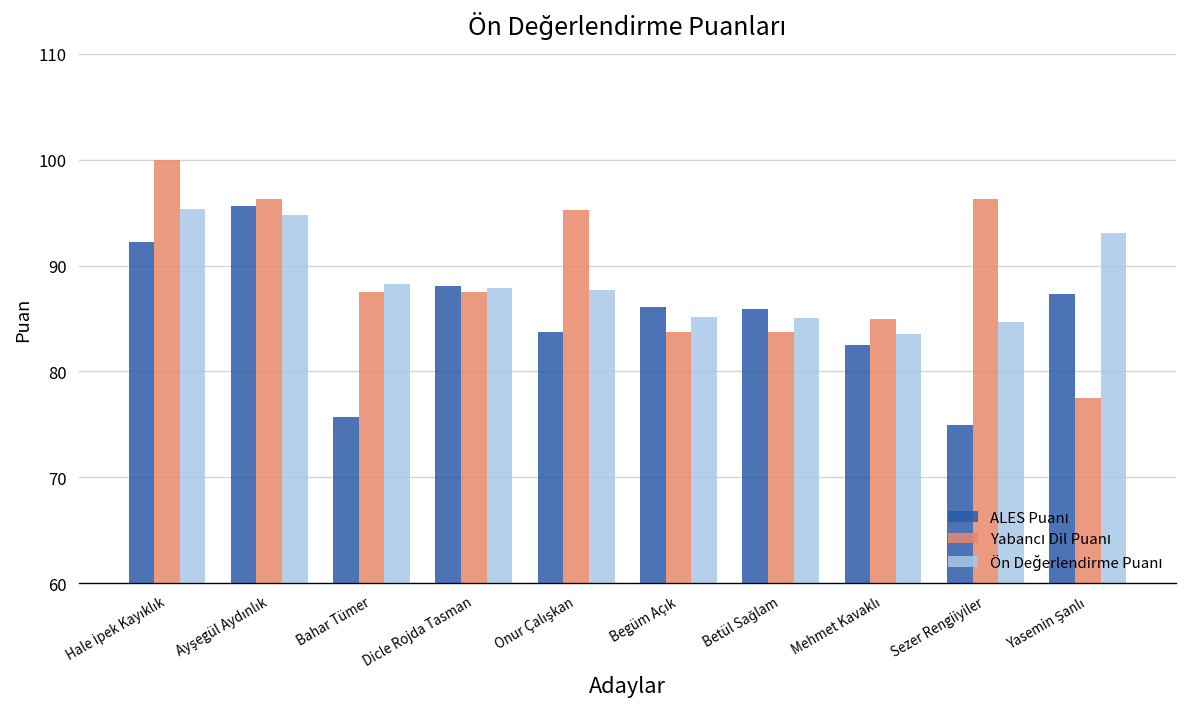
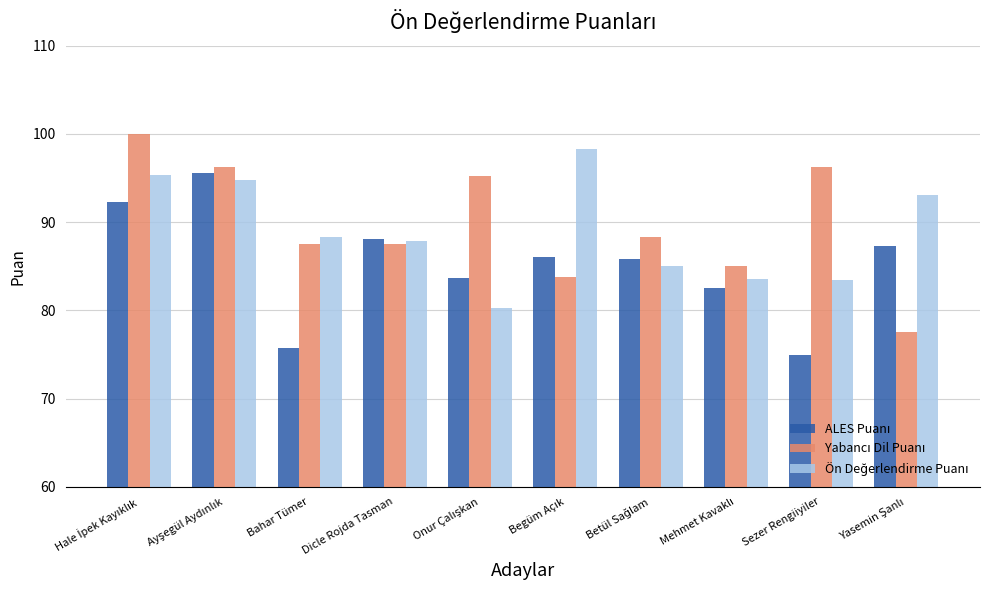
Ön Değerlendirme Puanı, Onur Çalışkan: 88 -> 80
Ön Değerlendirme Puanı, Begüm Açık: 85 -> 98
Yabancı Dil Puanı, Betül Sağlam: 84 -> 88
Ön Değerlendirme Puanı, Sezer Rengiiyiler: 85 -> 83
